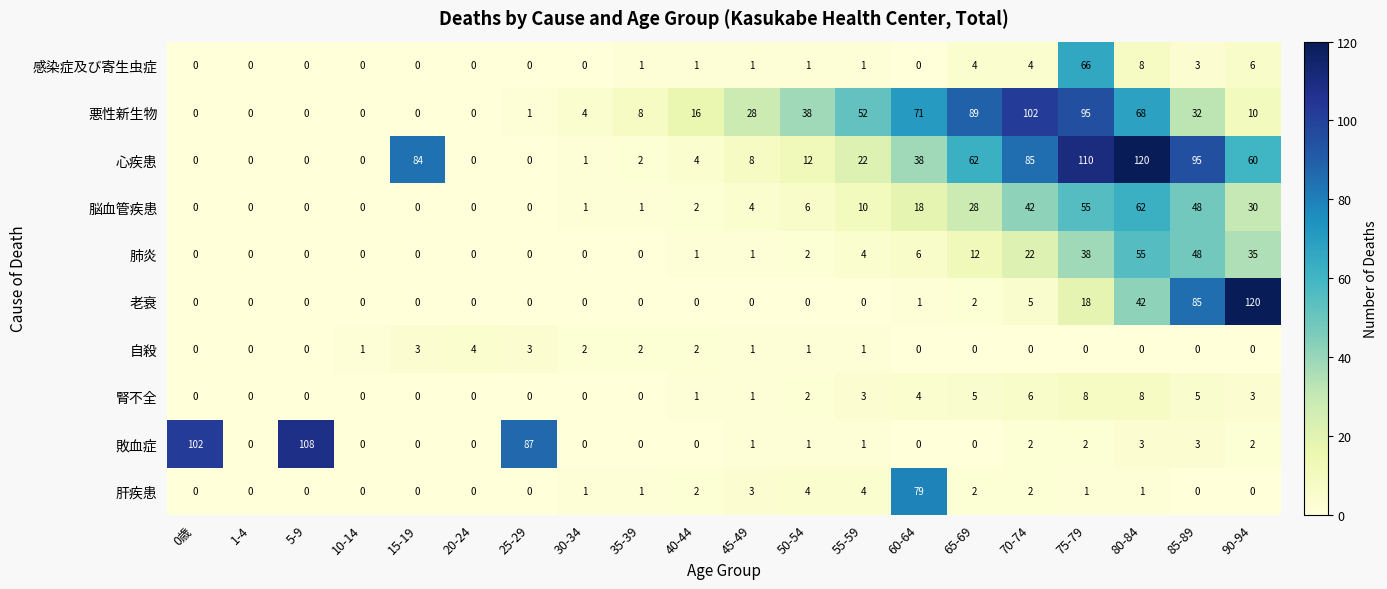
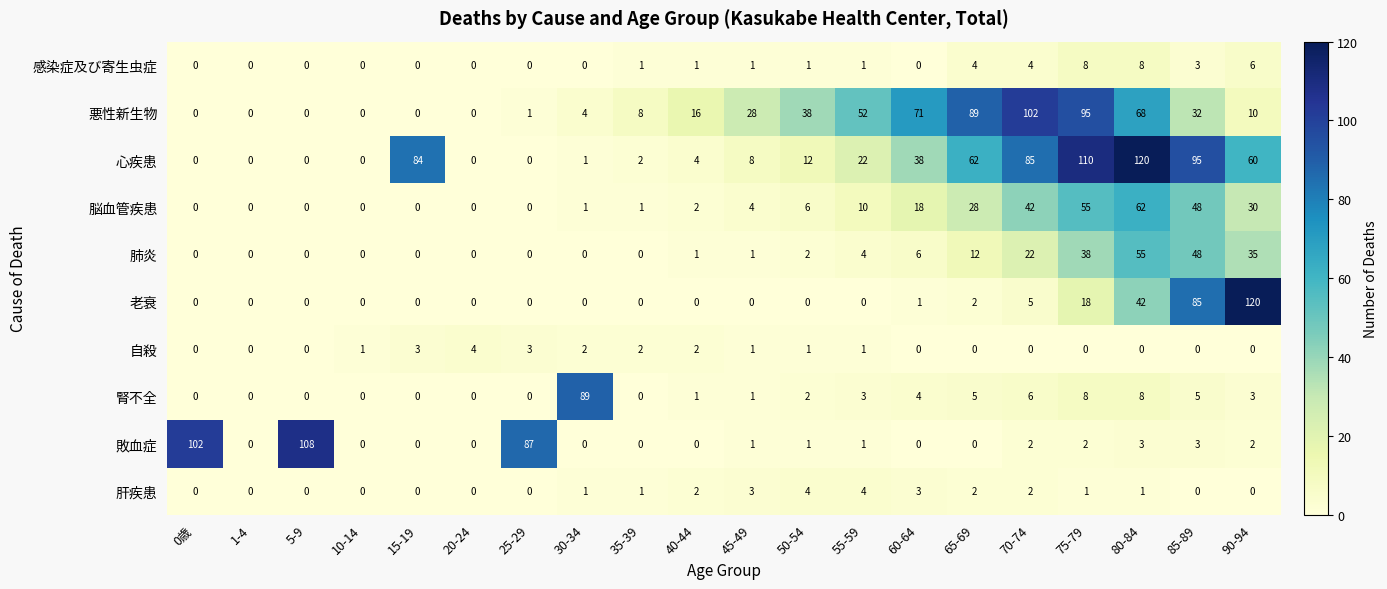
感染症及び寄生虫症, 75-79: 66 -> 8
腎不全, 30-34: 0 -> 89
肝疾患, 60-64: 79 -> 3
